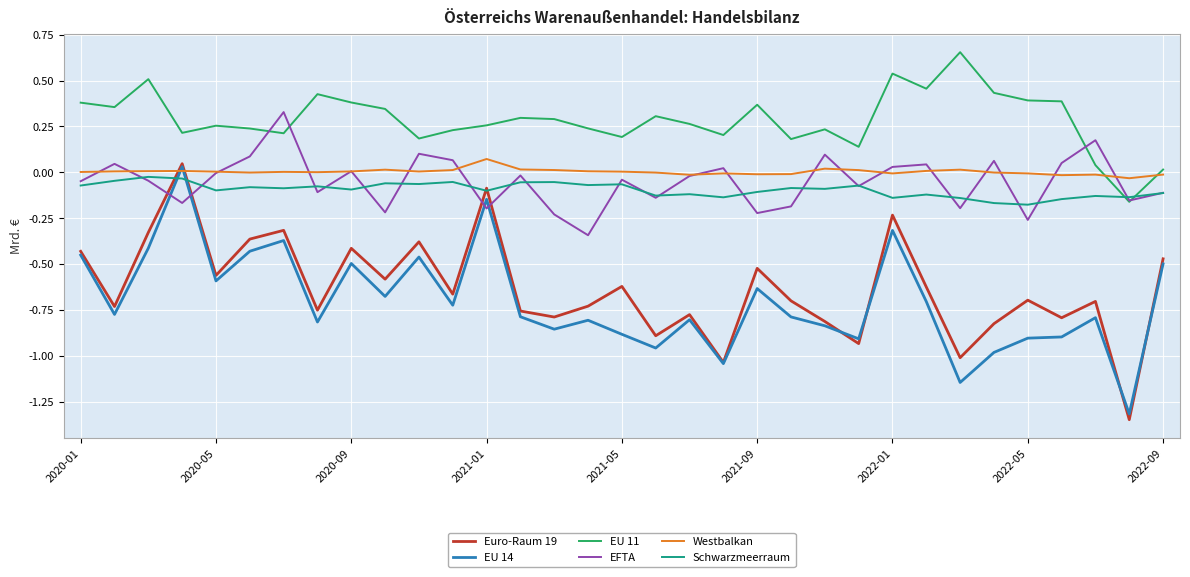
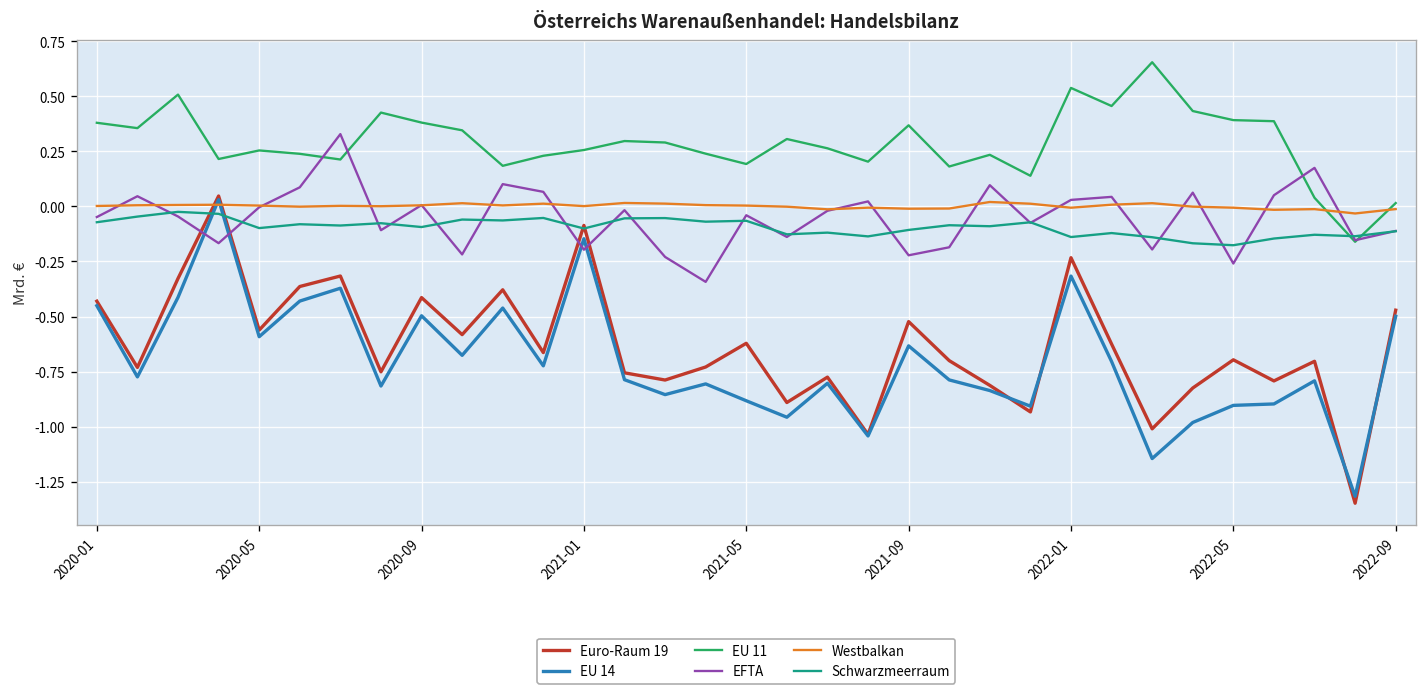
Westbalkan, 2021-01: 0.07 -> 0.00
